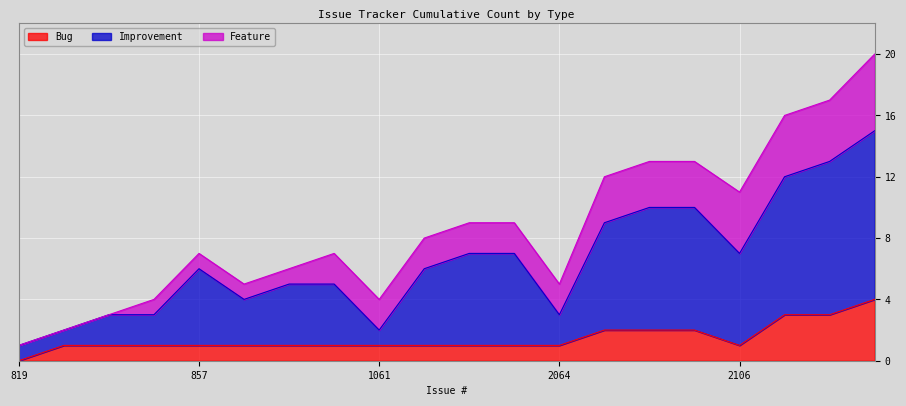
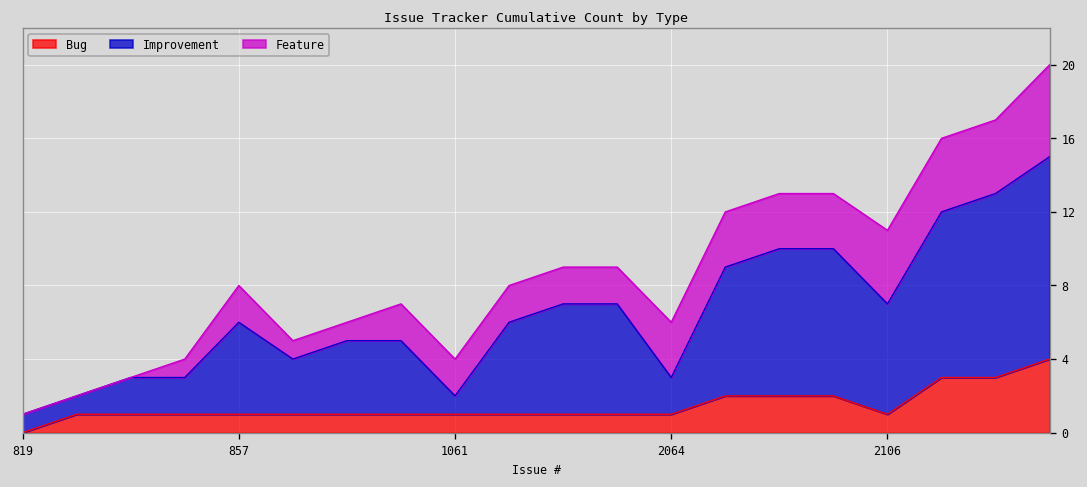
Feature, 857: 1 -> 2
Feature, 2064: 2 -> 3
